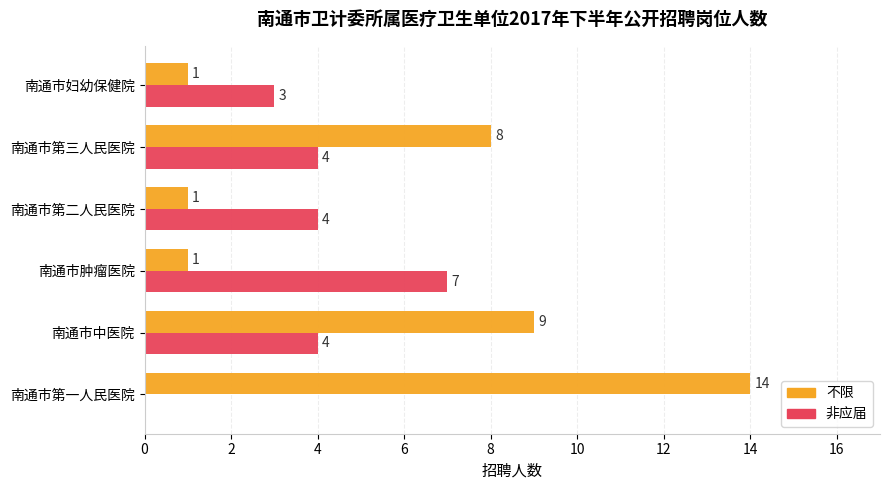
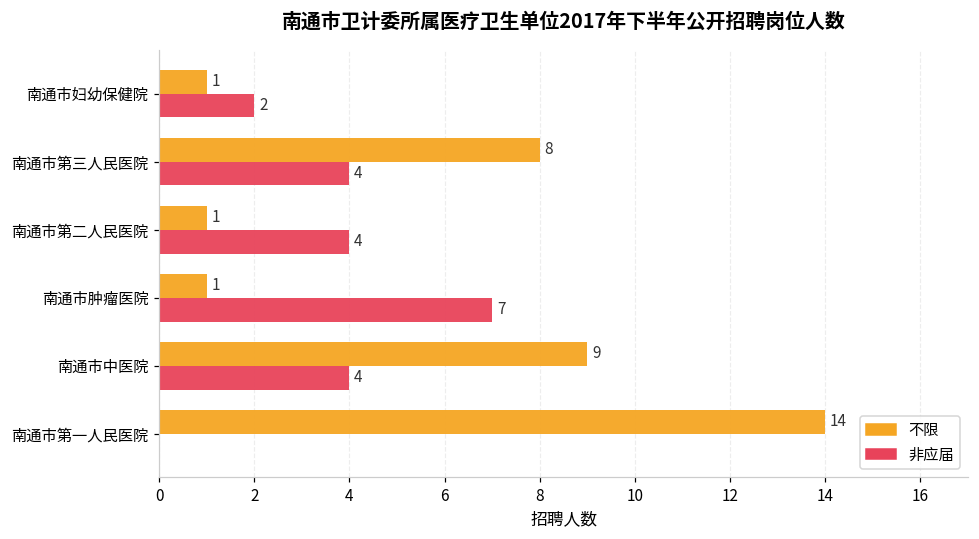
非应届, 南通市妇幼保健院: 3 -> 2
